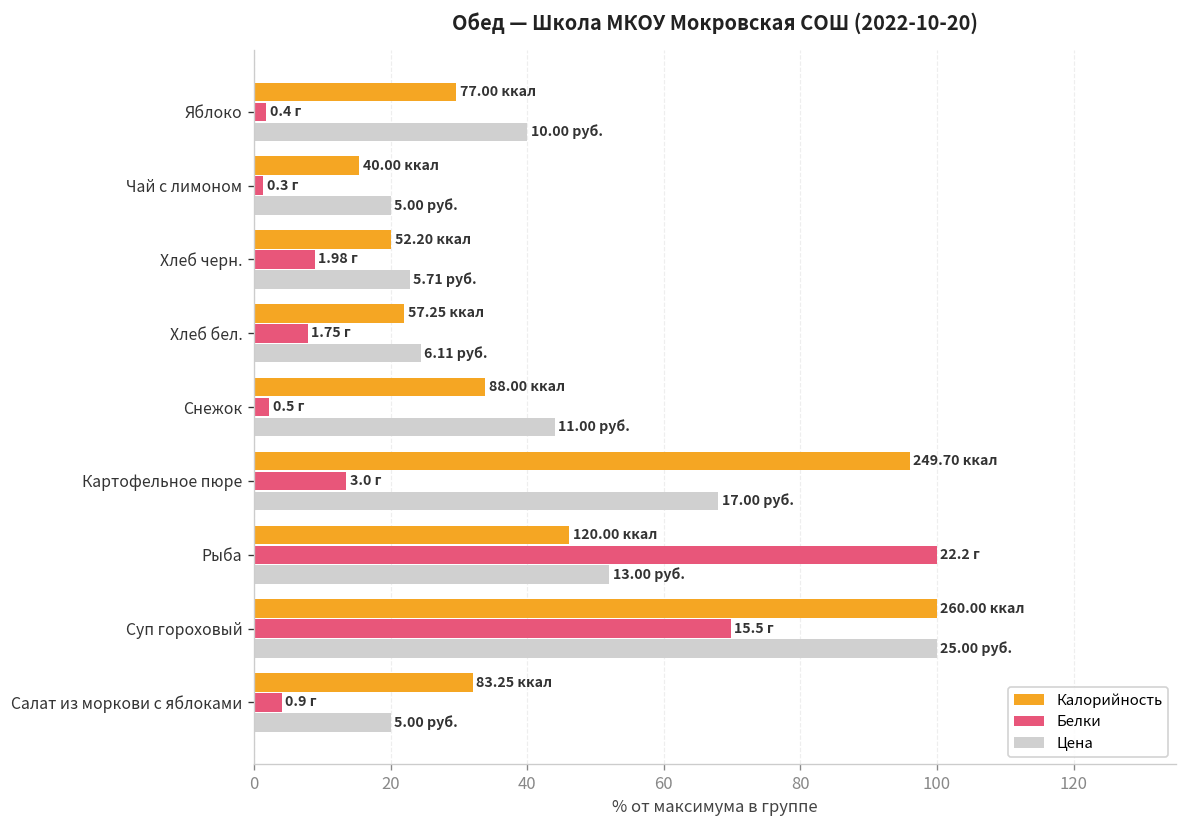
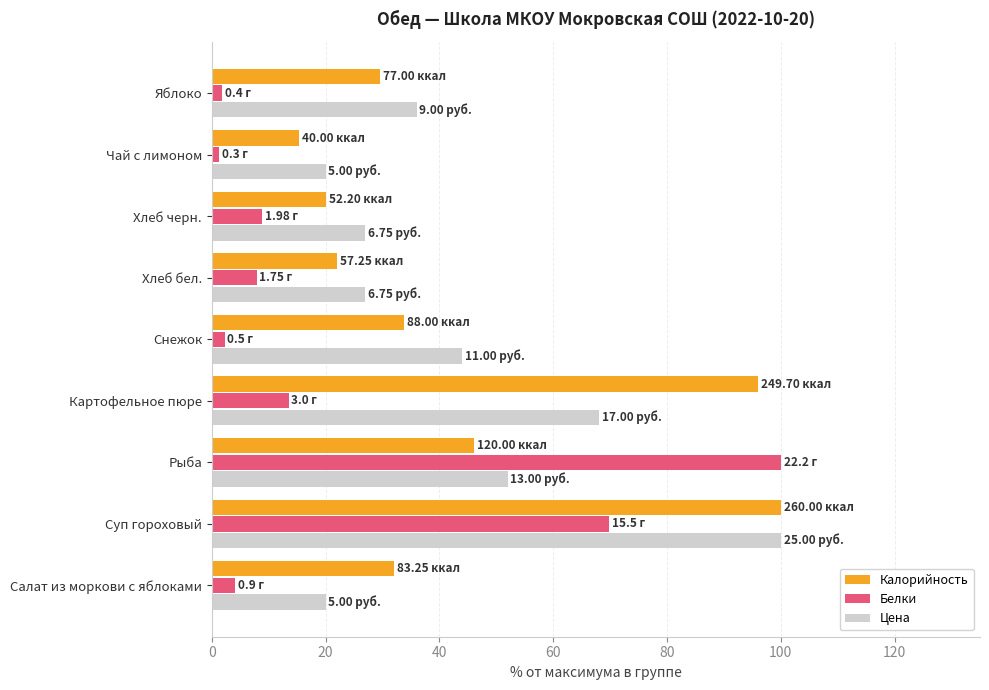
Цена, Яблоко: 10.00 -> 9.00
Цена, Хлеб черн.: 5.71 -> 6.75
Цена, Хлеб бел.: 6.11 -> 6.75
